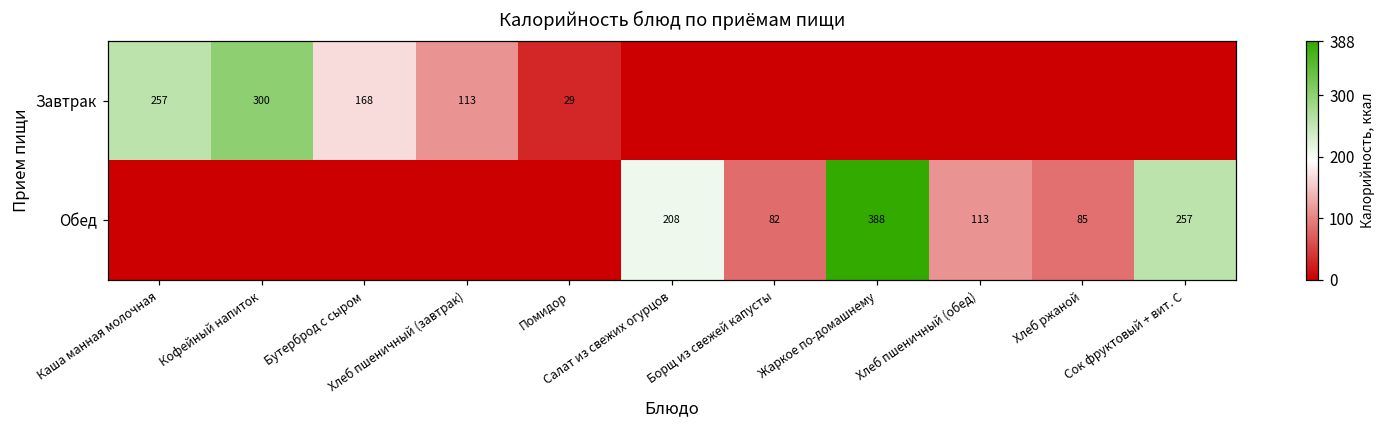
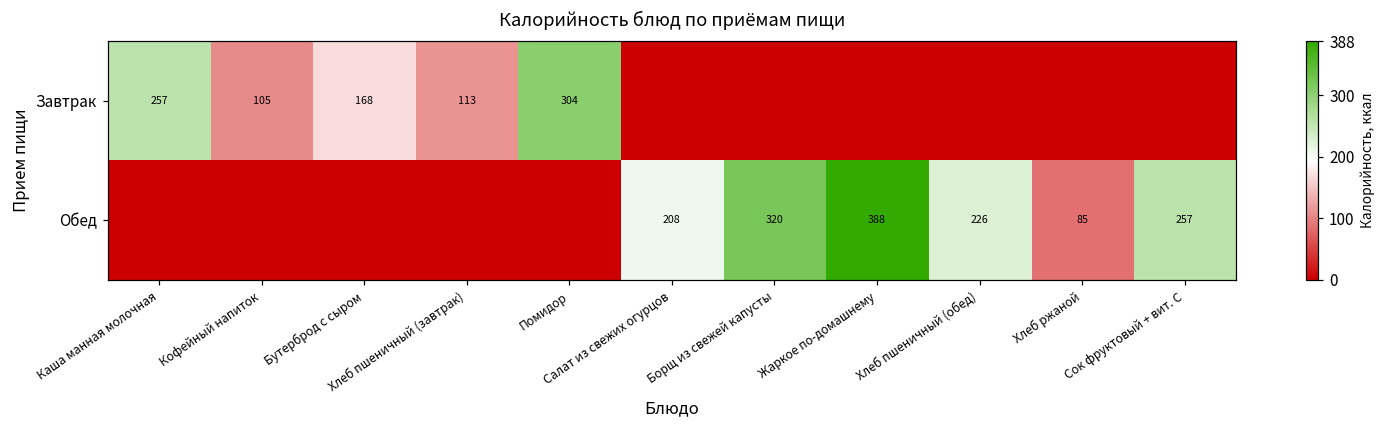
Завтрак, Кофейный напиток: 300 -> 105
Завтрак, Помидор: 29 -> 304
Обед, Борщ из свежей капусты: 82 -> 320
Обед, Хлеб пшеничный (обед): 113 -> 226
